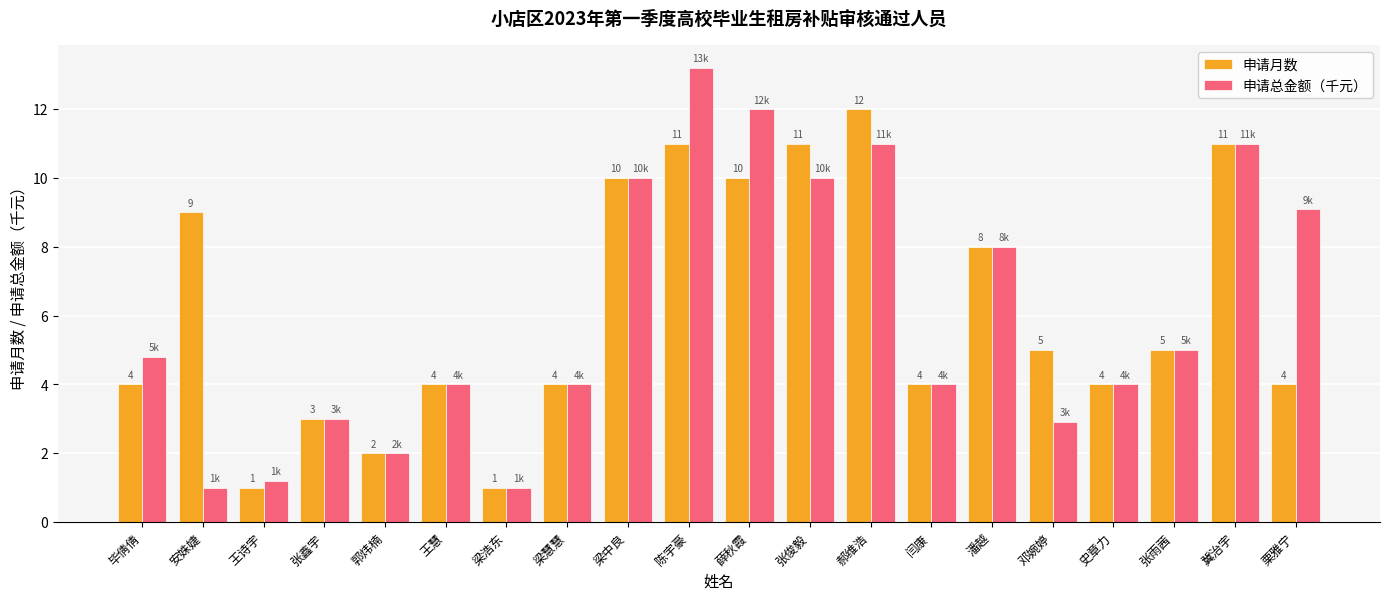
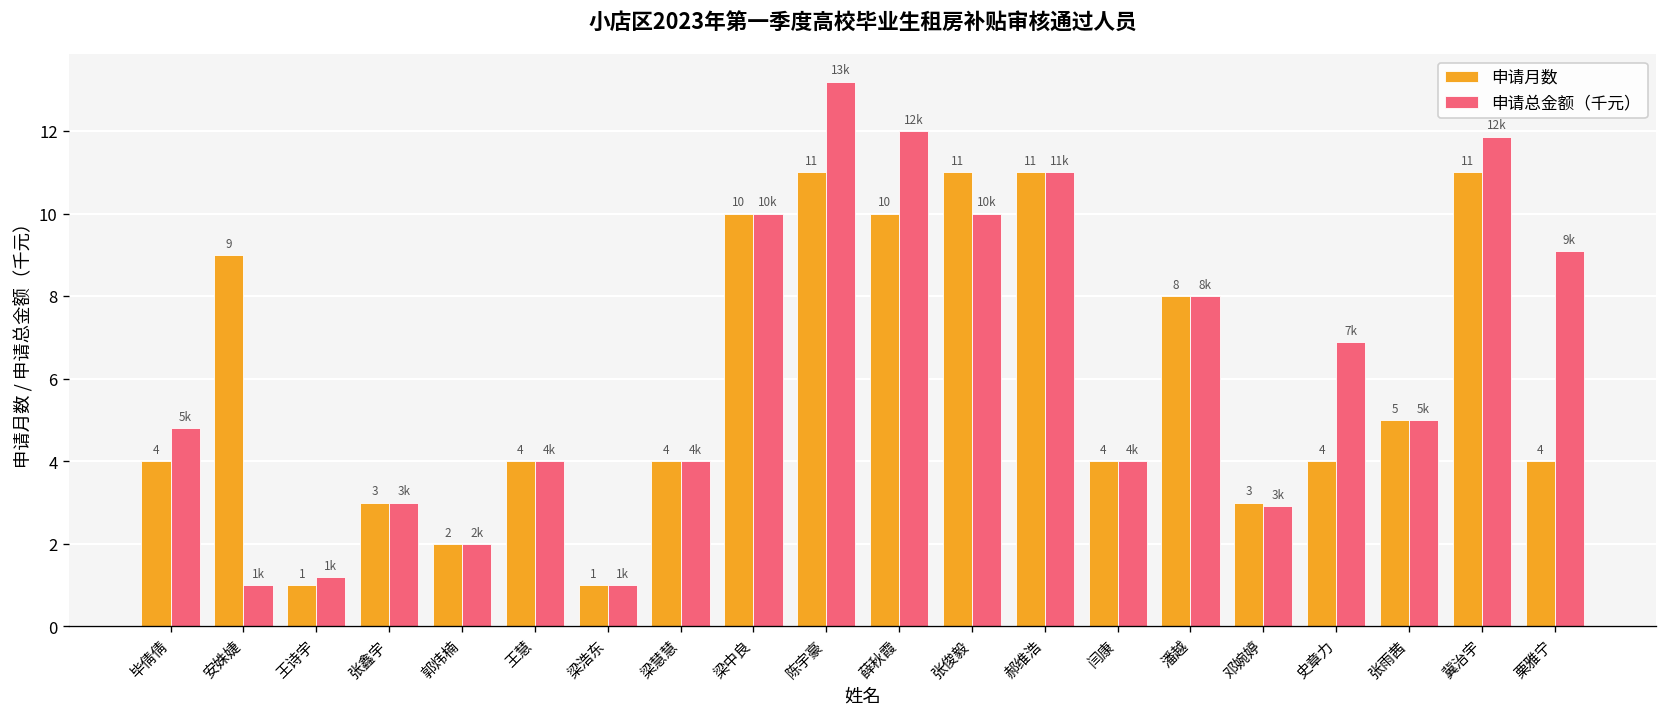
申请月数, 郝维浩: 12 -> 11
申请月数, 邓婉婷: 5 -> 3
申请总金额（千元）, 史章力: 4k -> 7k
申请总金额（千元）, 冀治宇: 11k -> 12k
